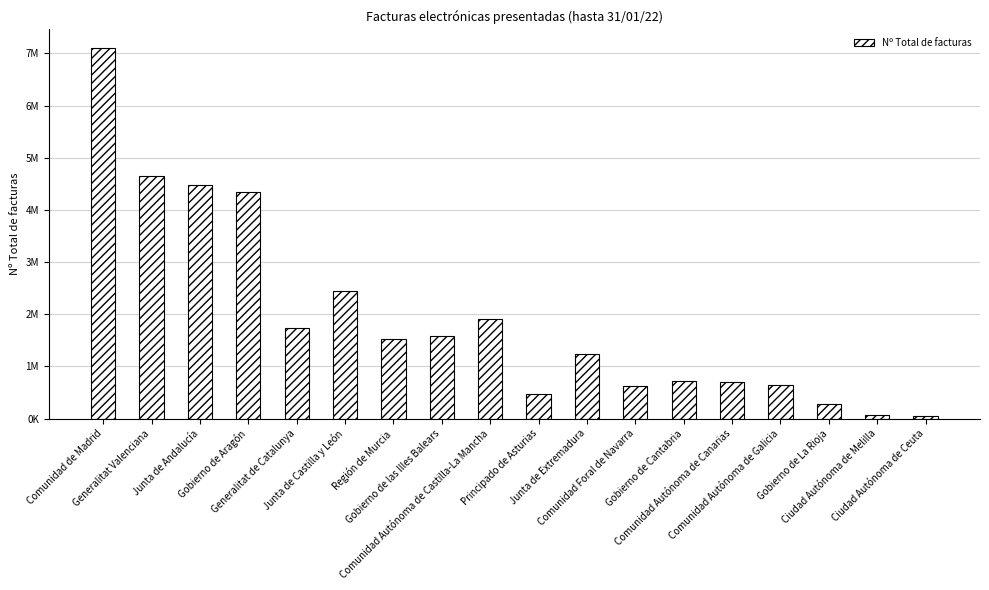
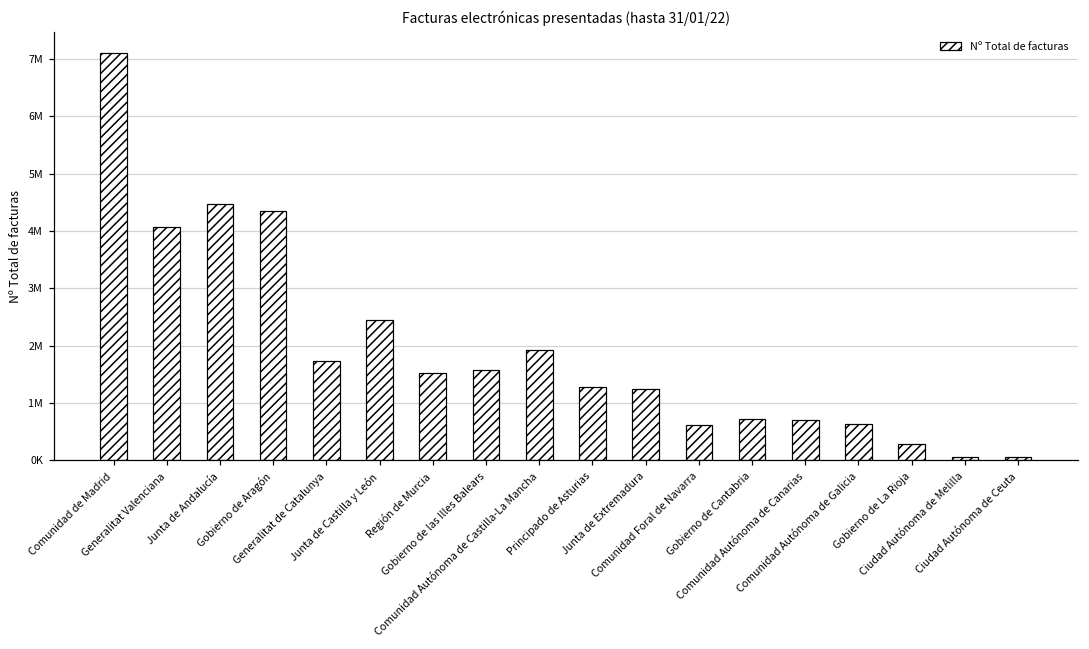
Generalitat Valenciana: 4600000 -> 4100000
Principado de Asturias: 500000 -> 1300000
